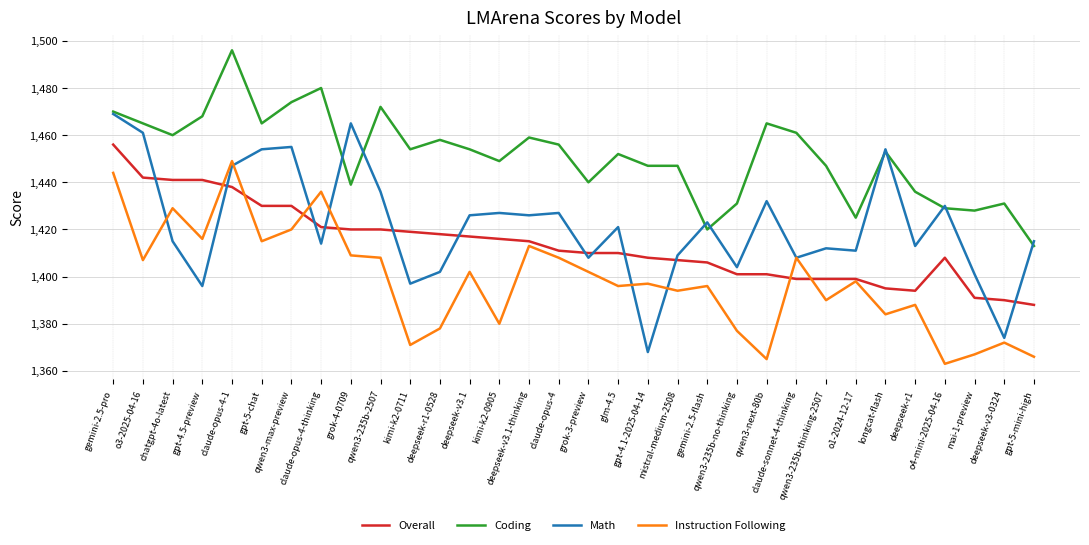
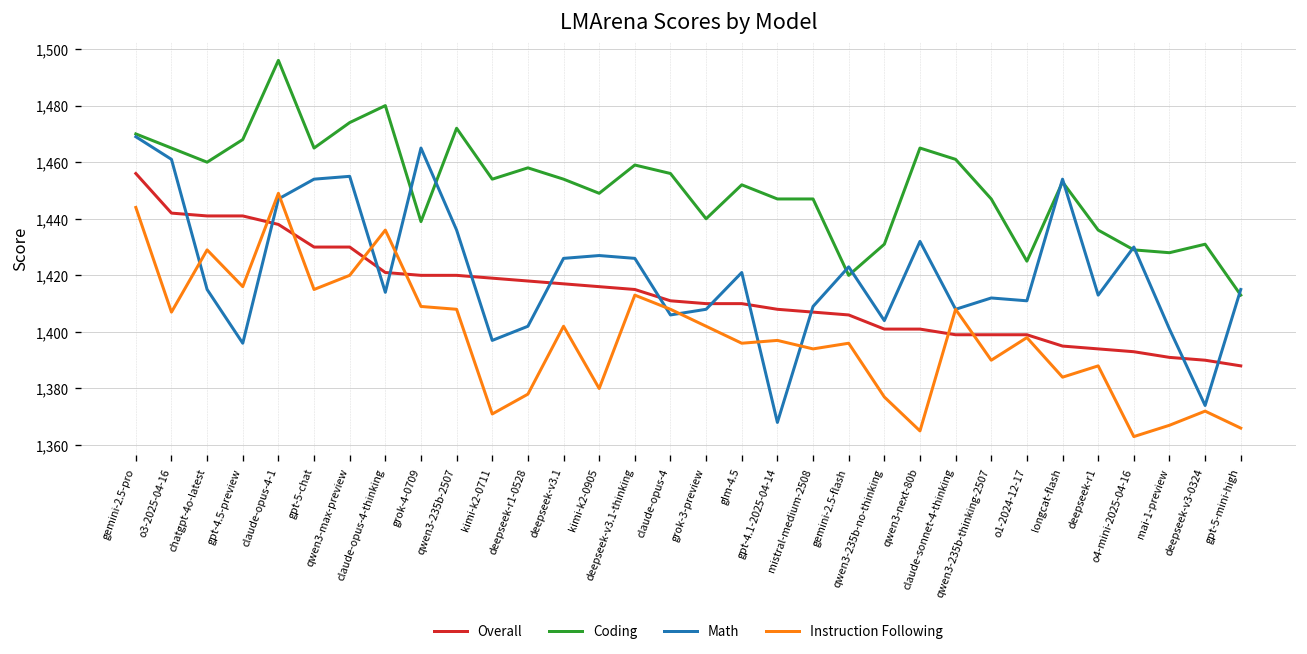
Math, claude-opus-4: 1,427 -> 1,406
Overall, o4-mini-2025-04-16: 1,408 -> 1,393
